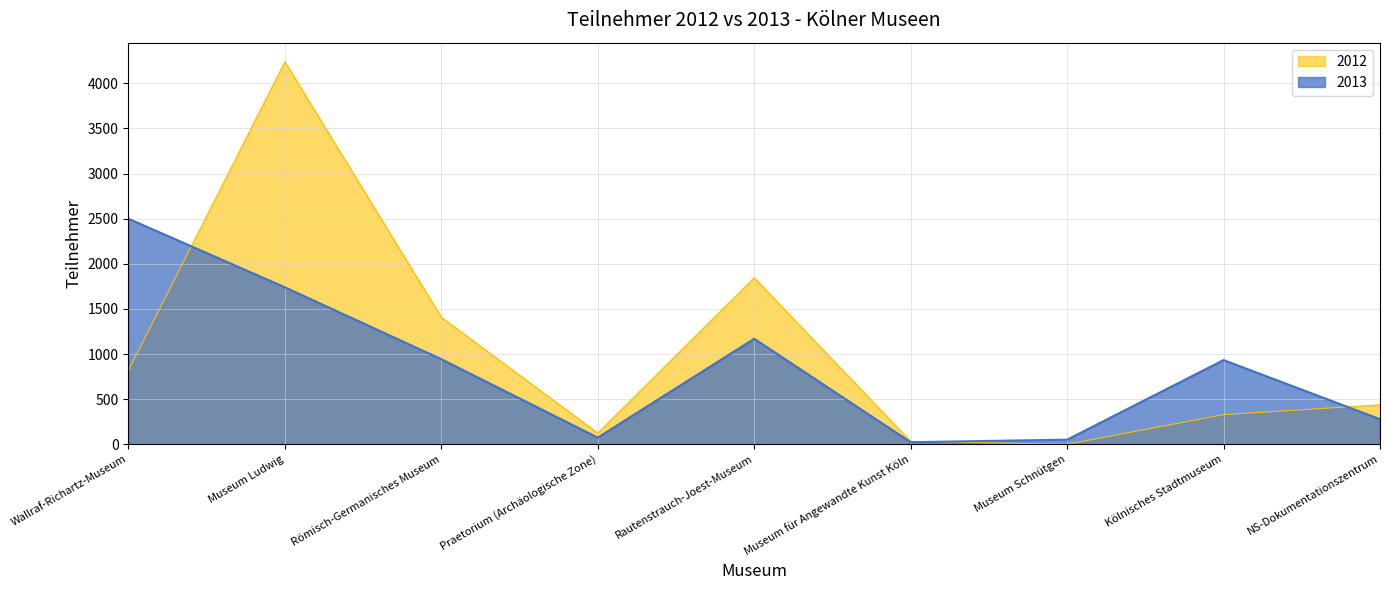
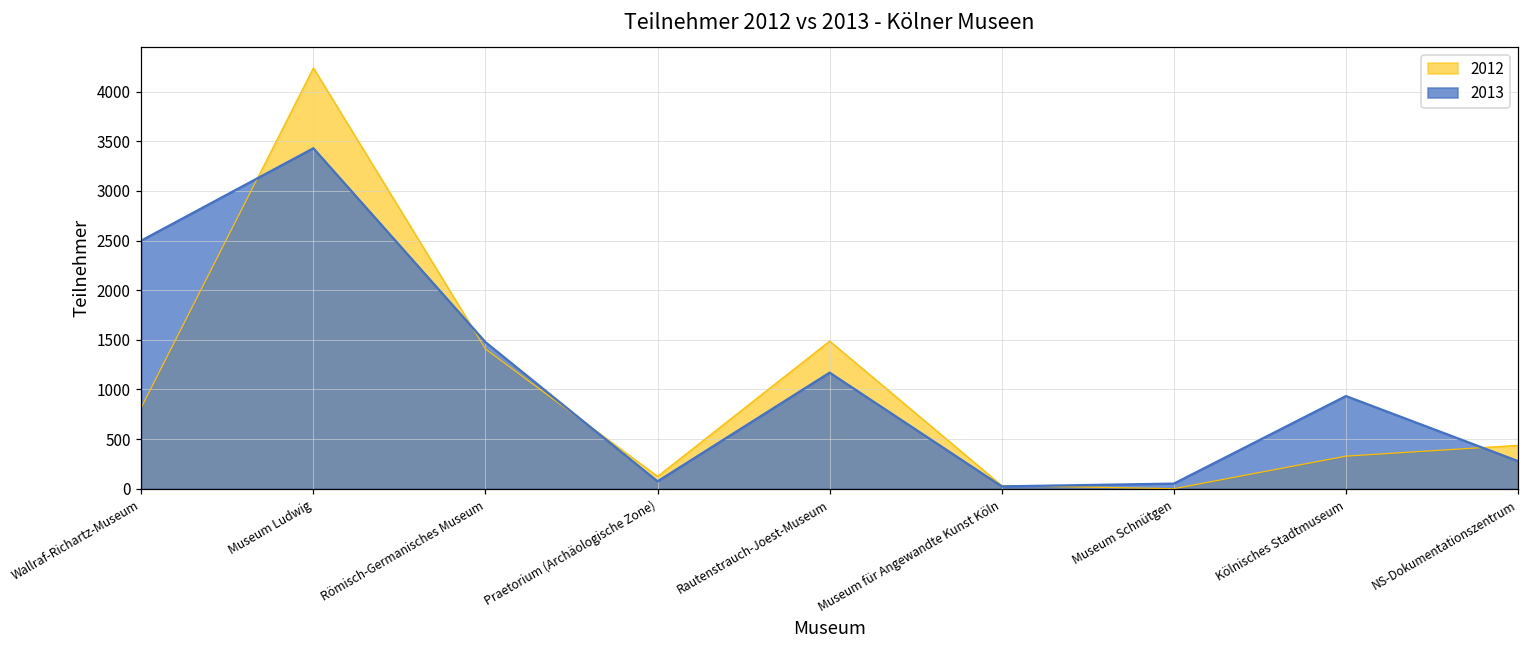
2013, Museum Ludwig: 1700 -> 3400
2013, Römisch-Germanisches Museum: 900 -> 1500
2012, Rautenstrauch-Joest-Museum: 1800 -> 1500
